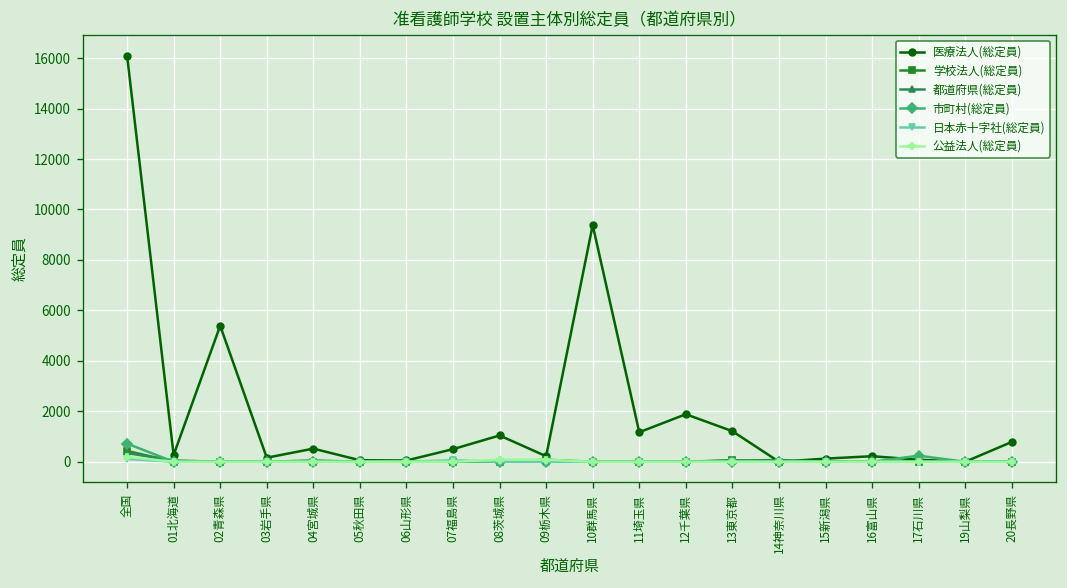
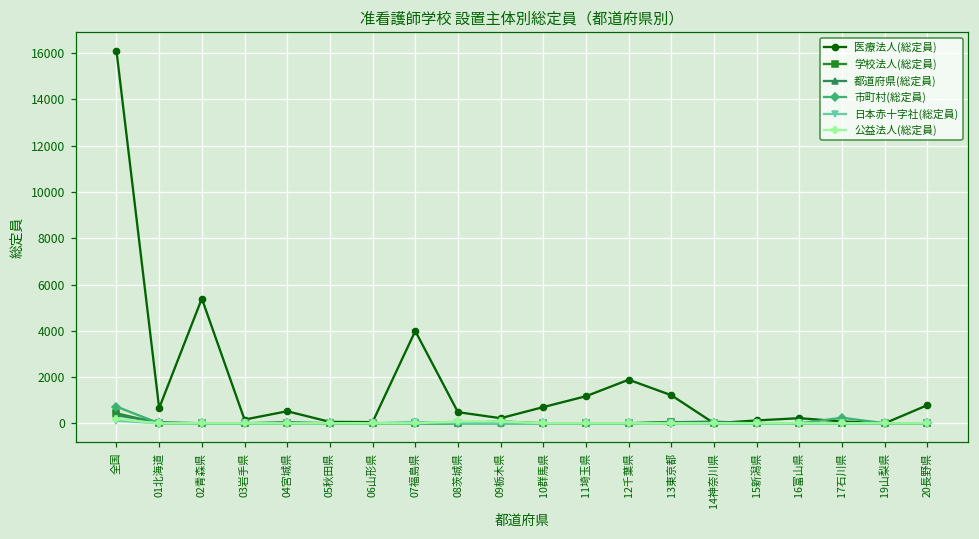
医療法人(総定員), 01北海道: 300 -> 700
医療法人(総定員), 07福島県: 500 -> 4000
医療法人(総定員), 08茨城県: 1000 -> 500
医療法人(総定員), 10群馬県: 9400 -> 700
